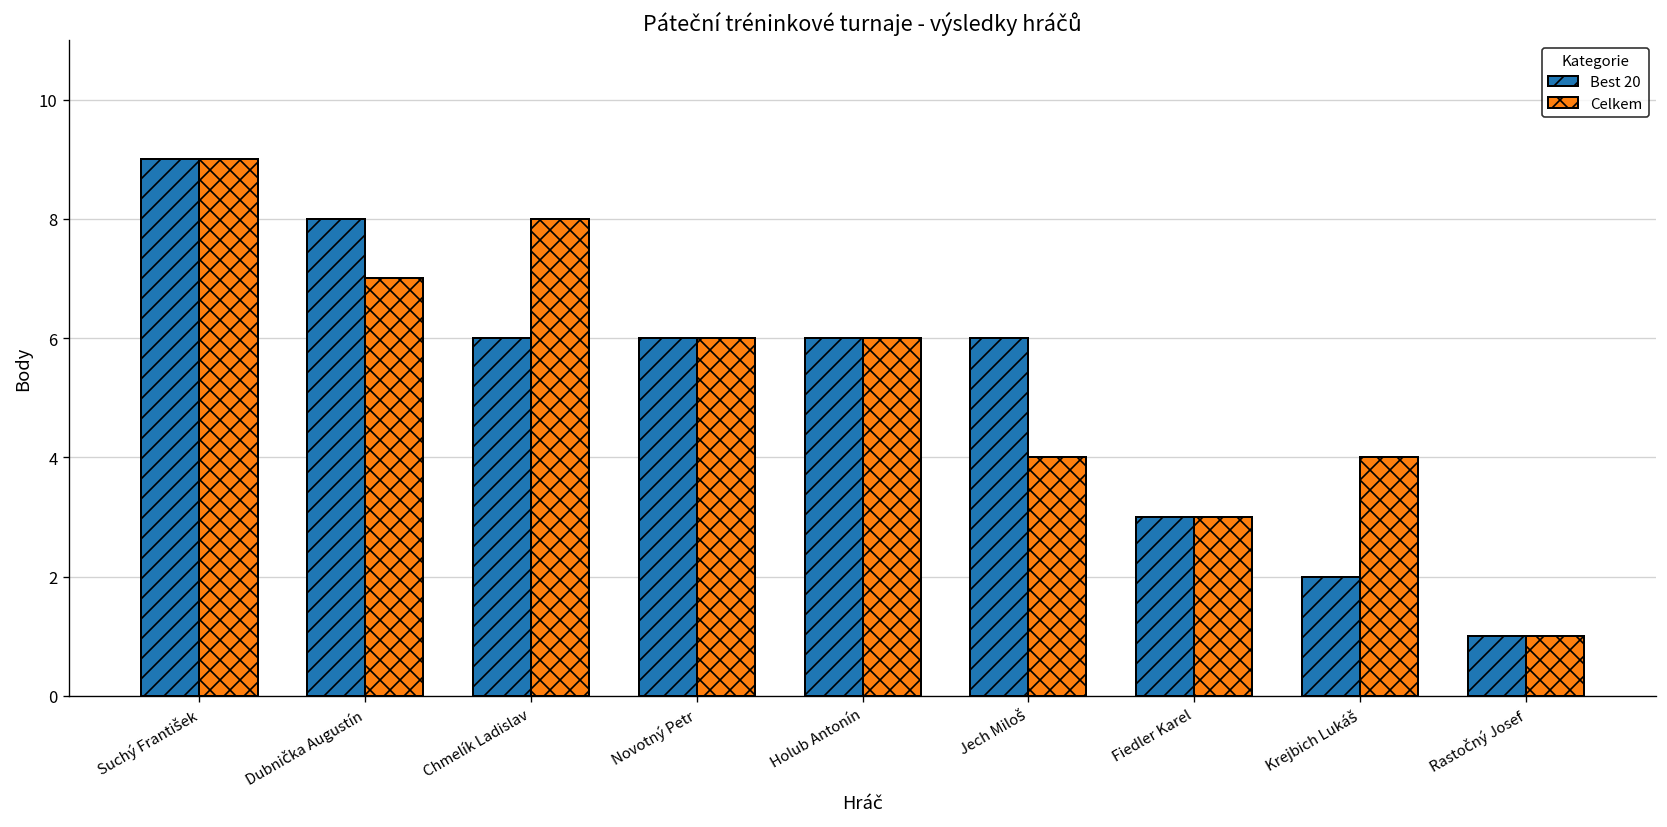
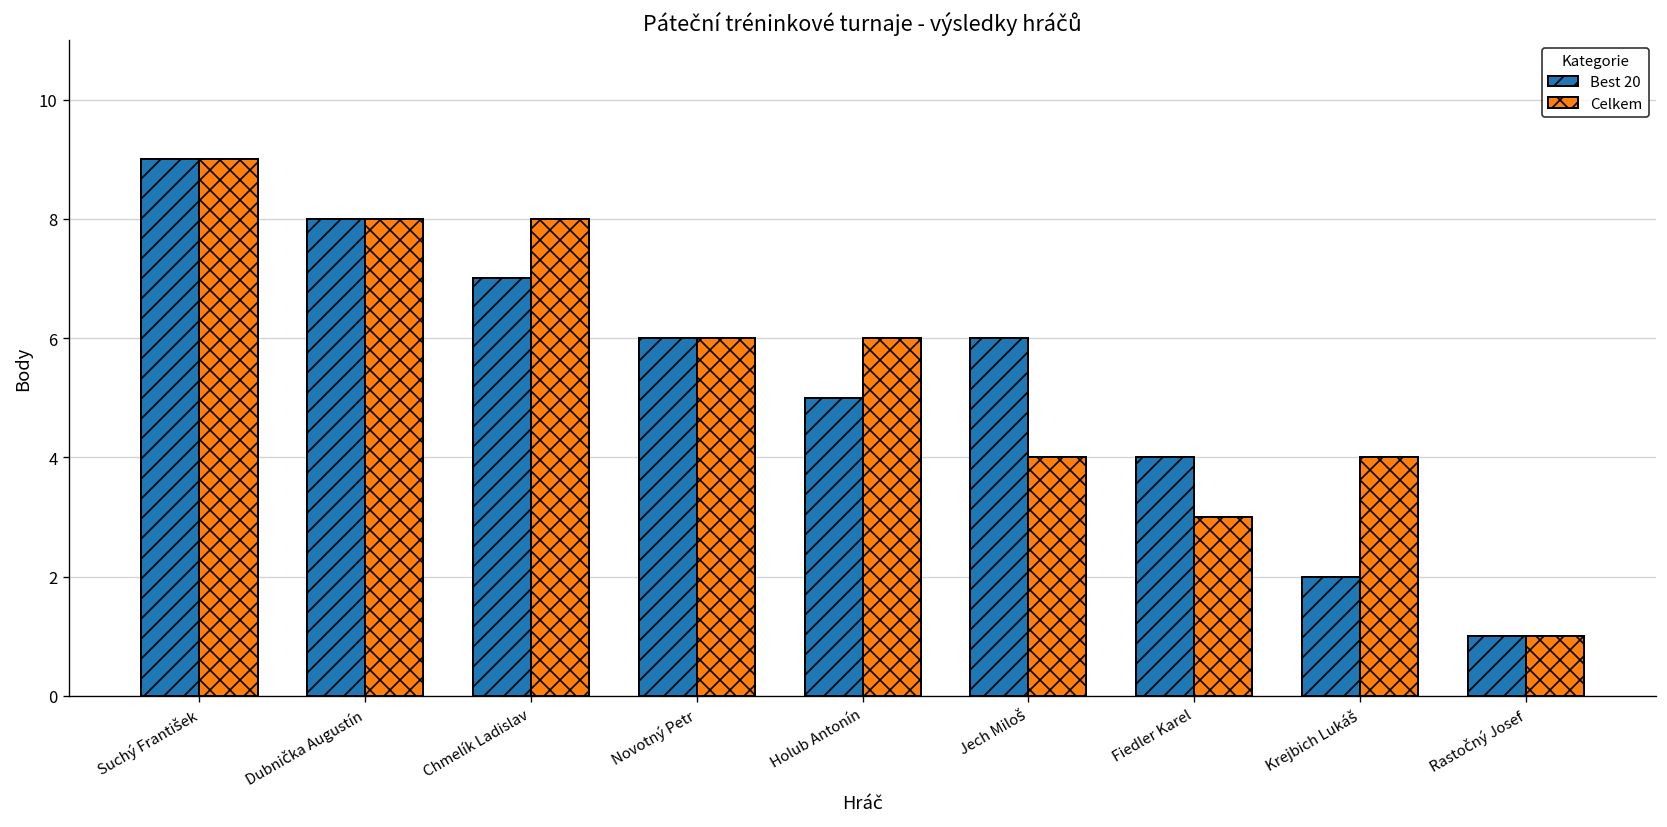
Celkem, Dubnička Augustín: 7 -> 8
Best 20, Chmelík Ladislav: 6 -> 7
Best 20, Holub Antonín: 6 -> 5
Best 20, Fiedler Karel: 3 -> 4
